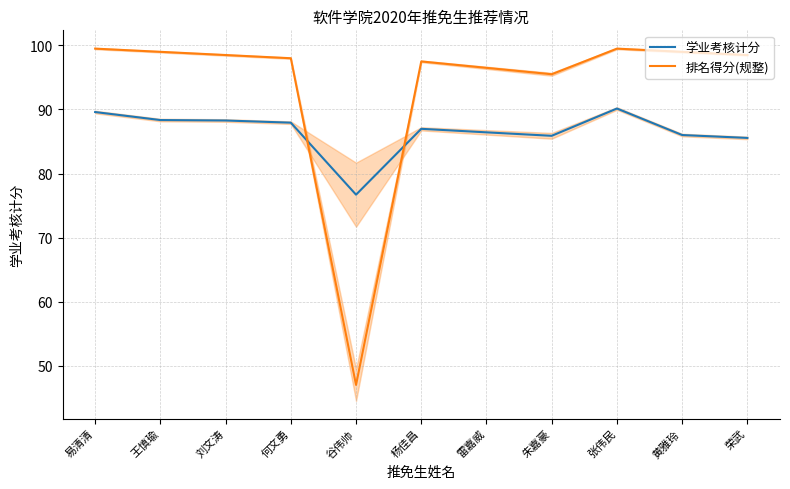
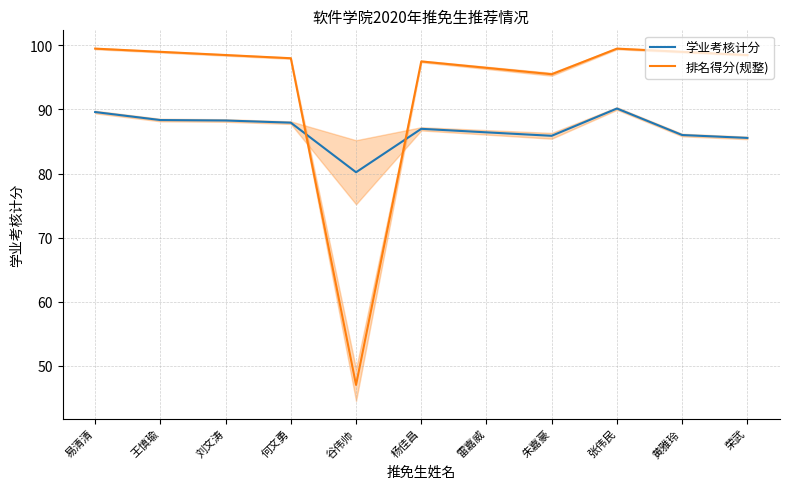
学业考核计分, 谷伟帅: 77 -> 80
